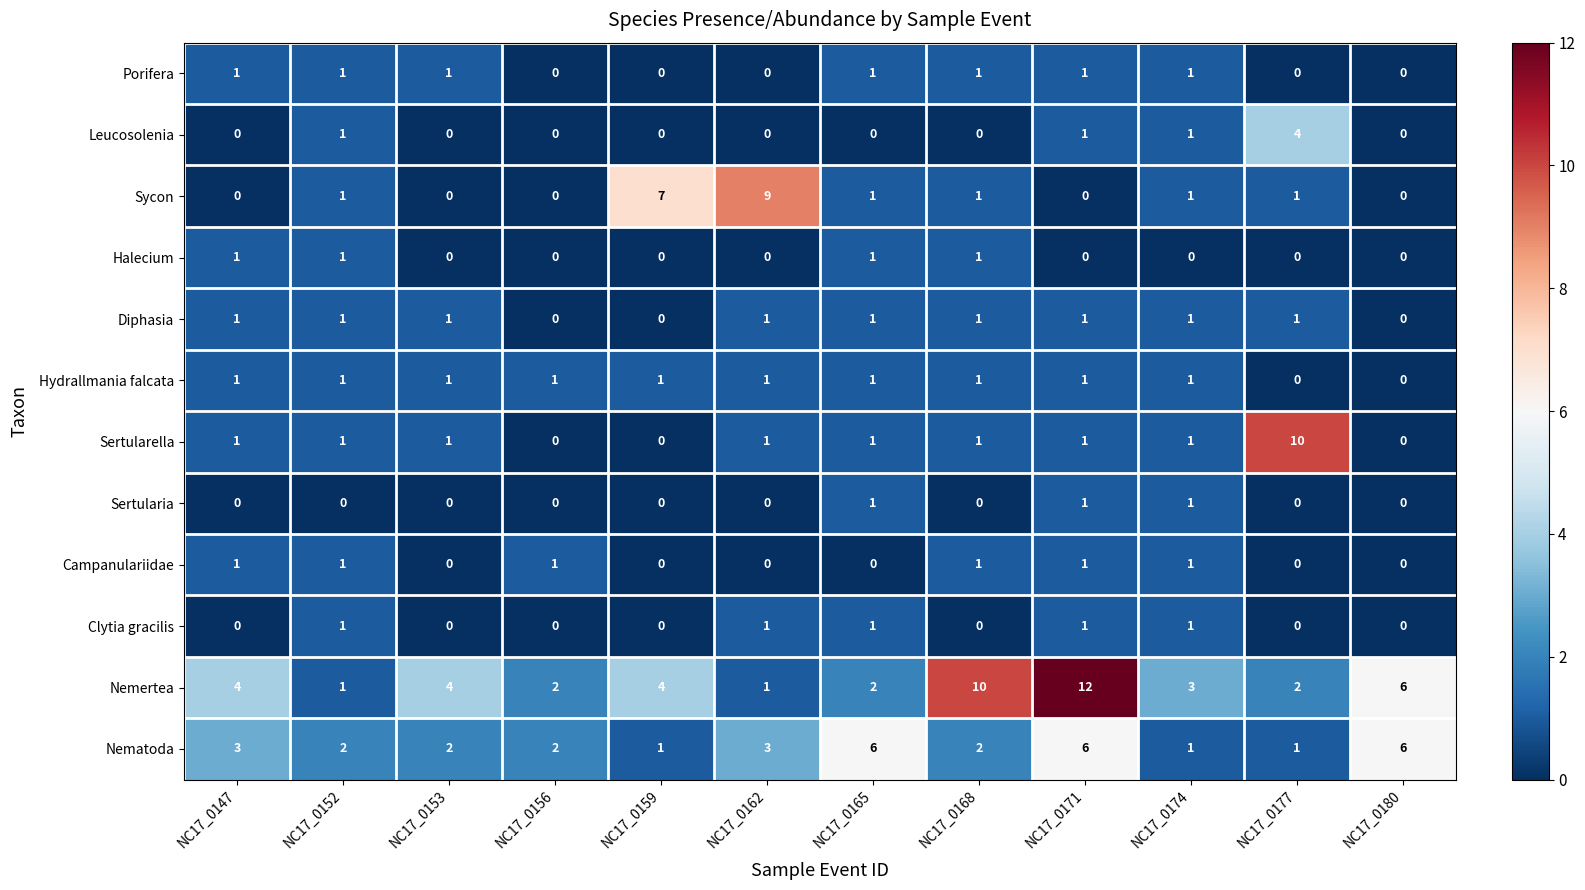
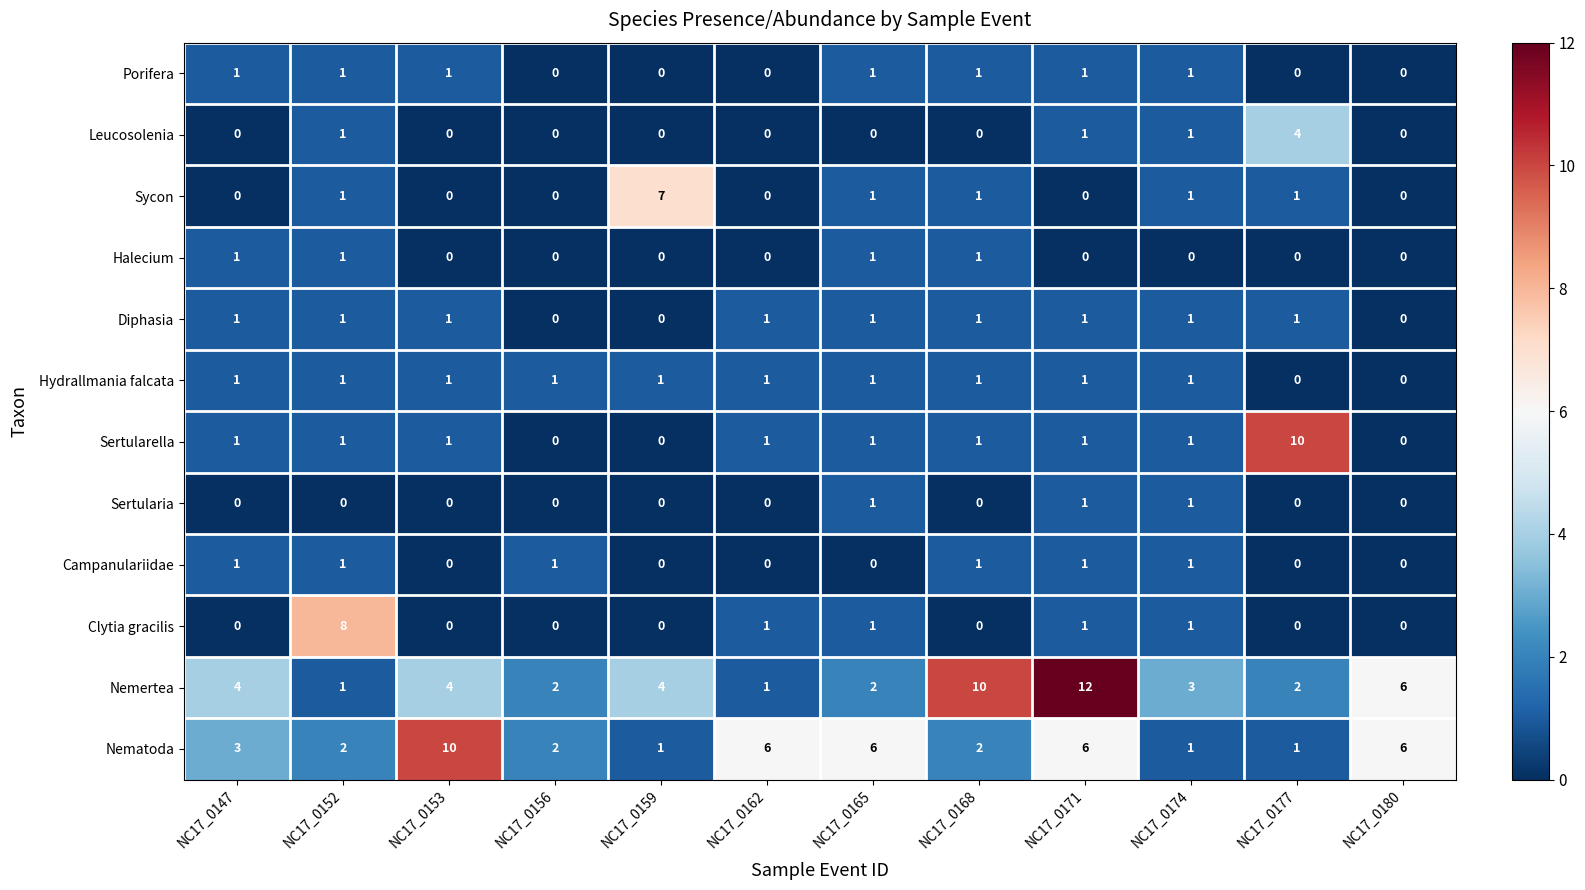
Sycon, NC17_0162: 9 -> 0
Clytia gracilis, NC17_0152: 1 -> 8
Nematoda, NC17_0153: 2 -> 10
Nematoda, NC17_0162: 3 -> 6
